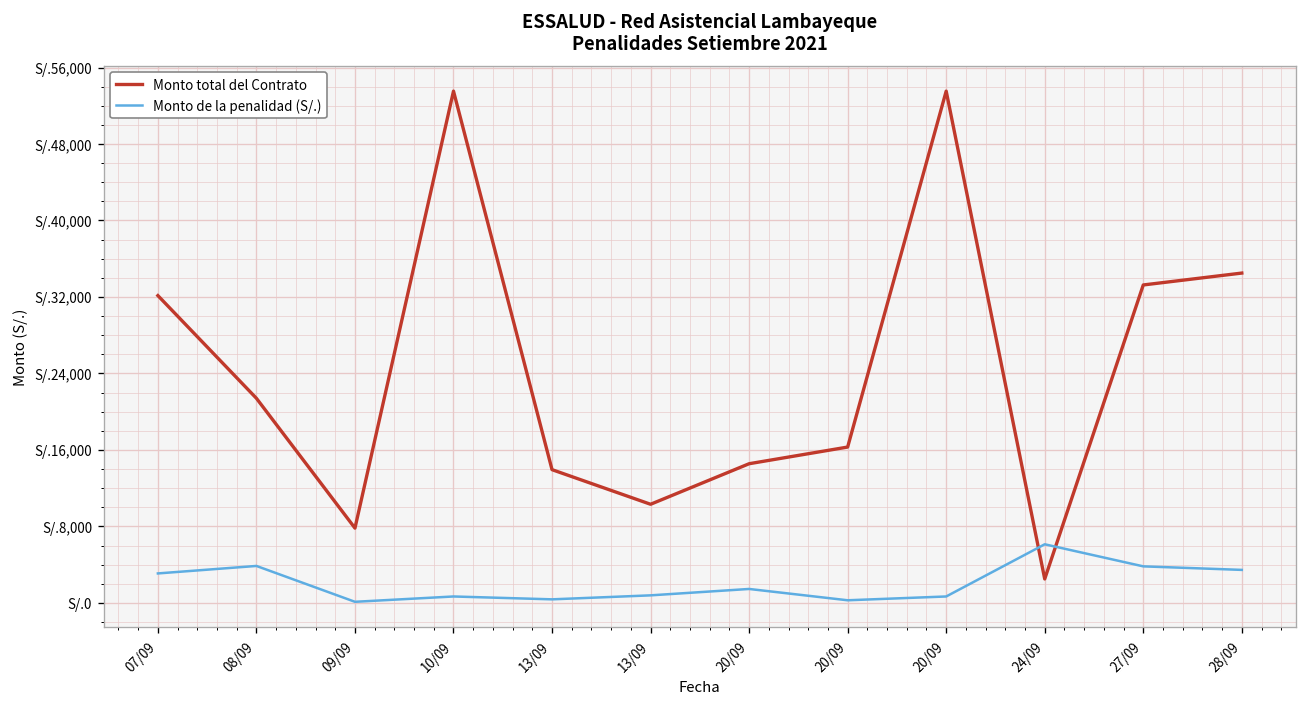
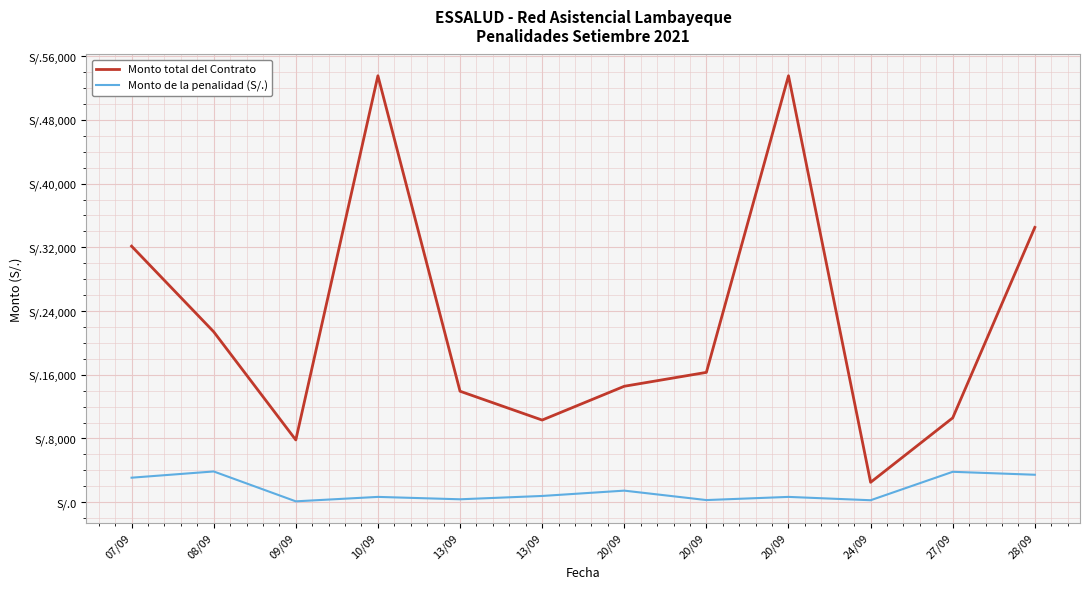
Monto de la penalidad (S/.), 24/09: S/.6,000 -> S/.0
Monto total del Contrato, 27/09: S/.33,000 -> S/.11,000
